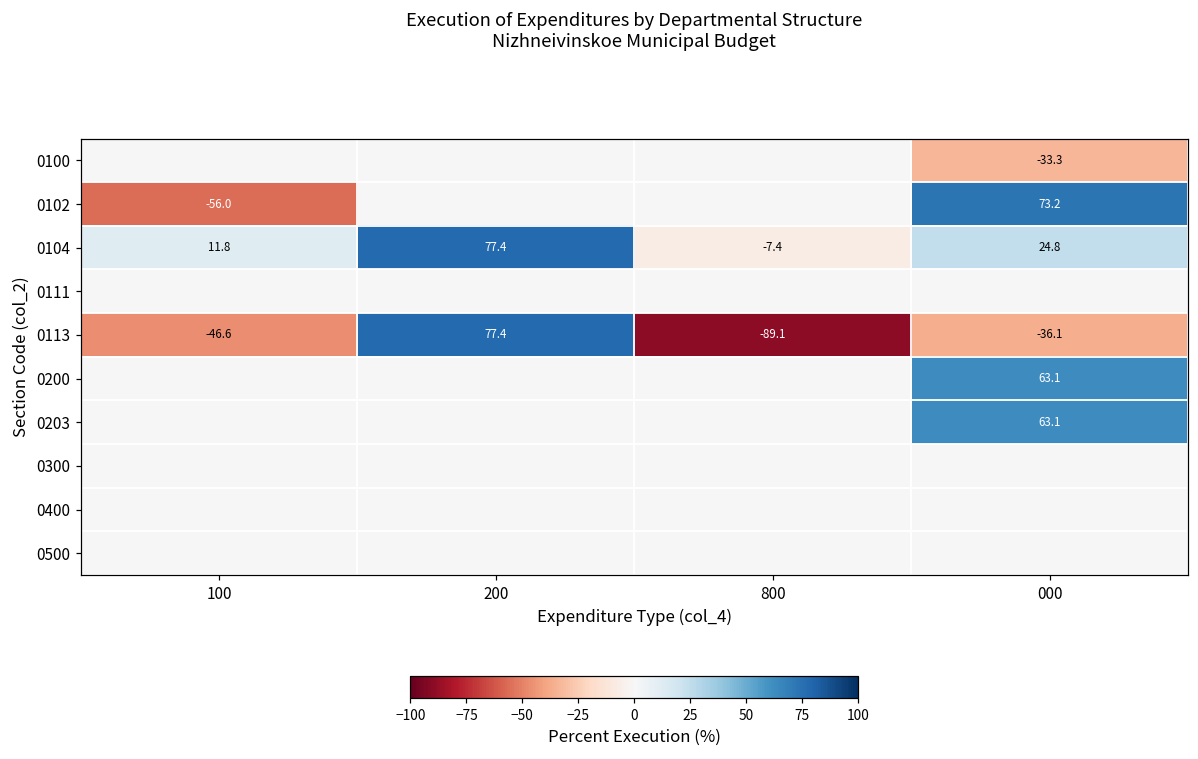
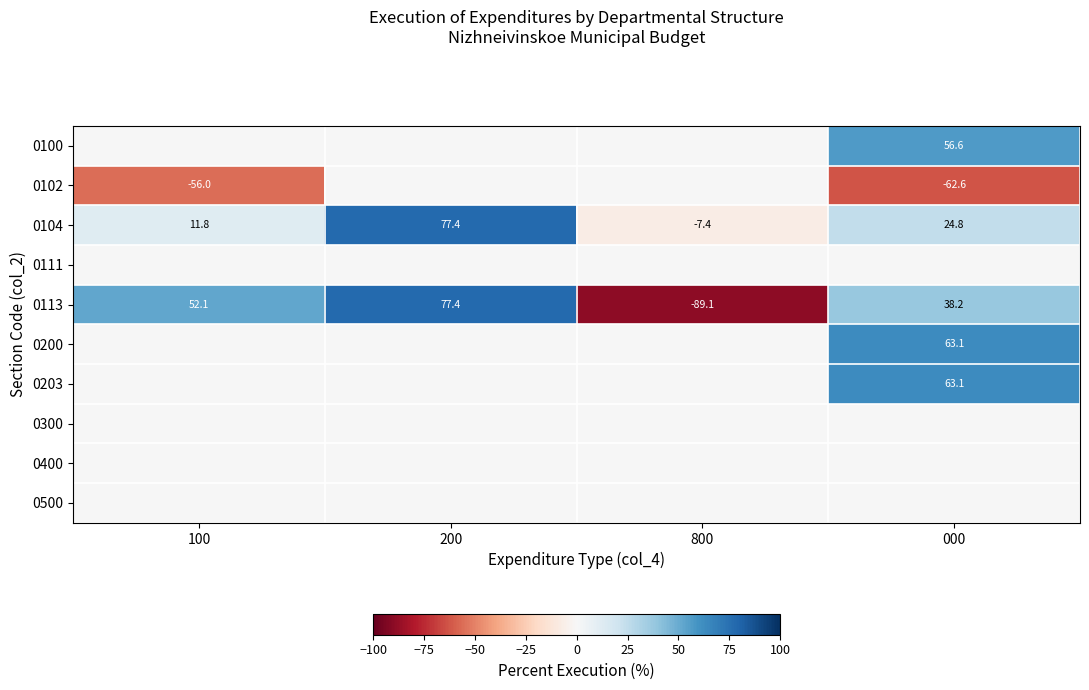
0100, 000: -33.3 -> 56.6
0102, 000: 73.2 -> -62.6
0113, 100: -46.6 -> 52.1
0113, 000: -36.1 -> 38.2
